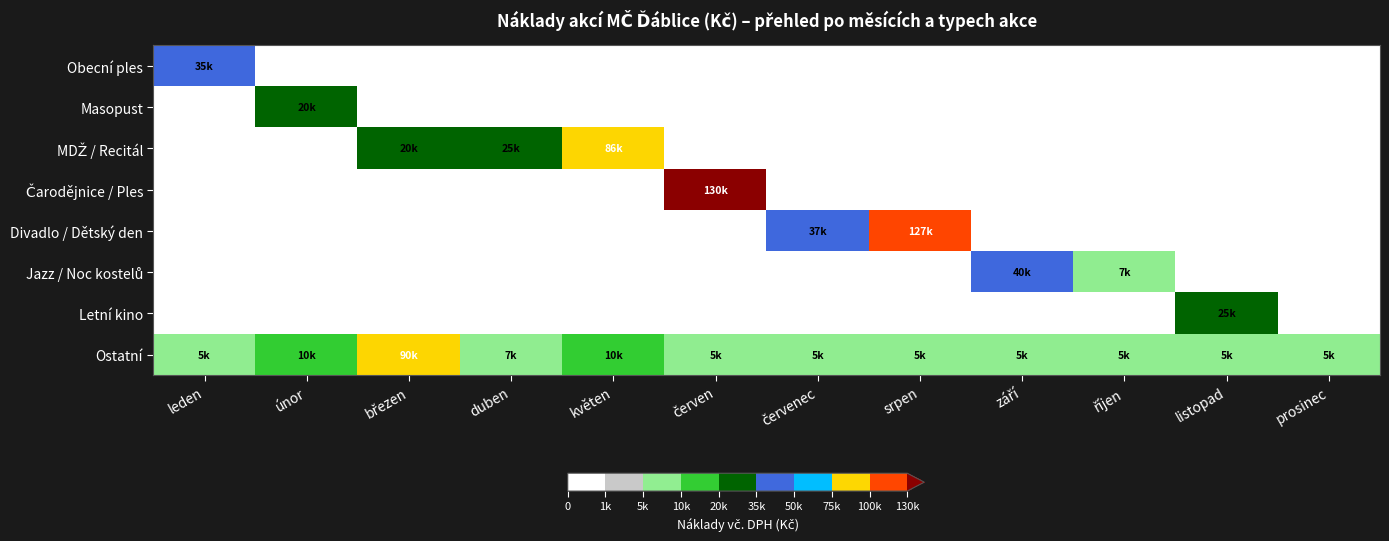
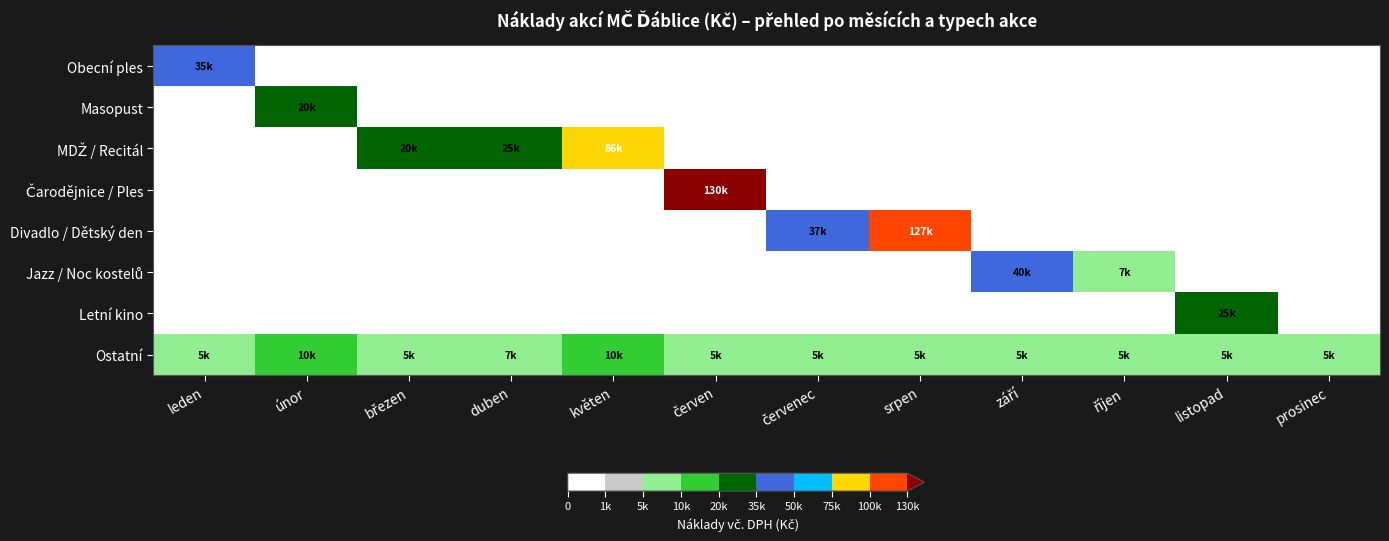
Ostatní, březen: 90k -> 5k
